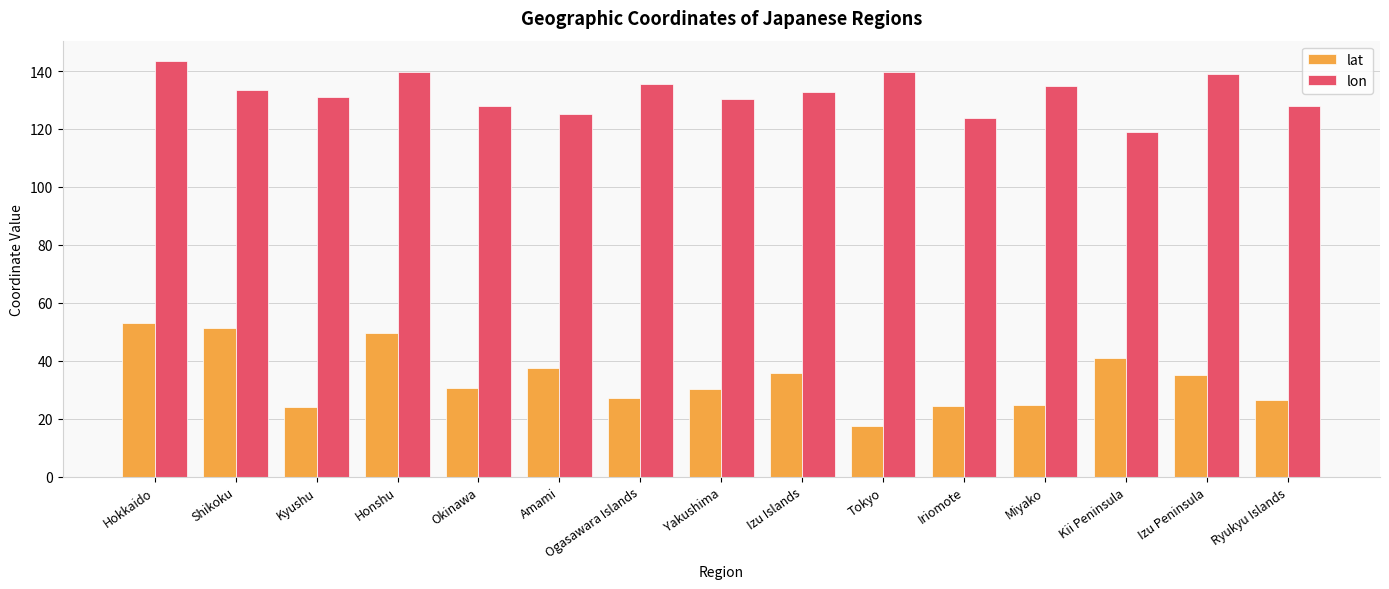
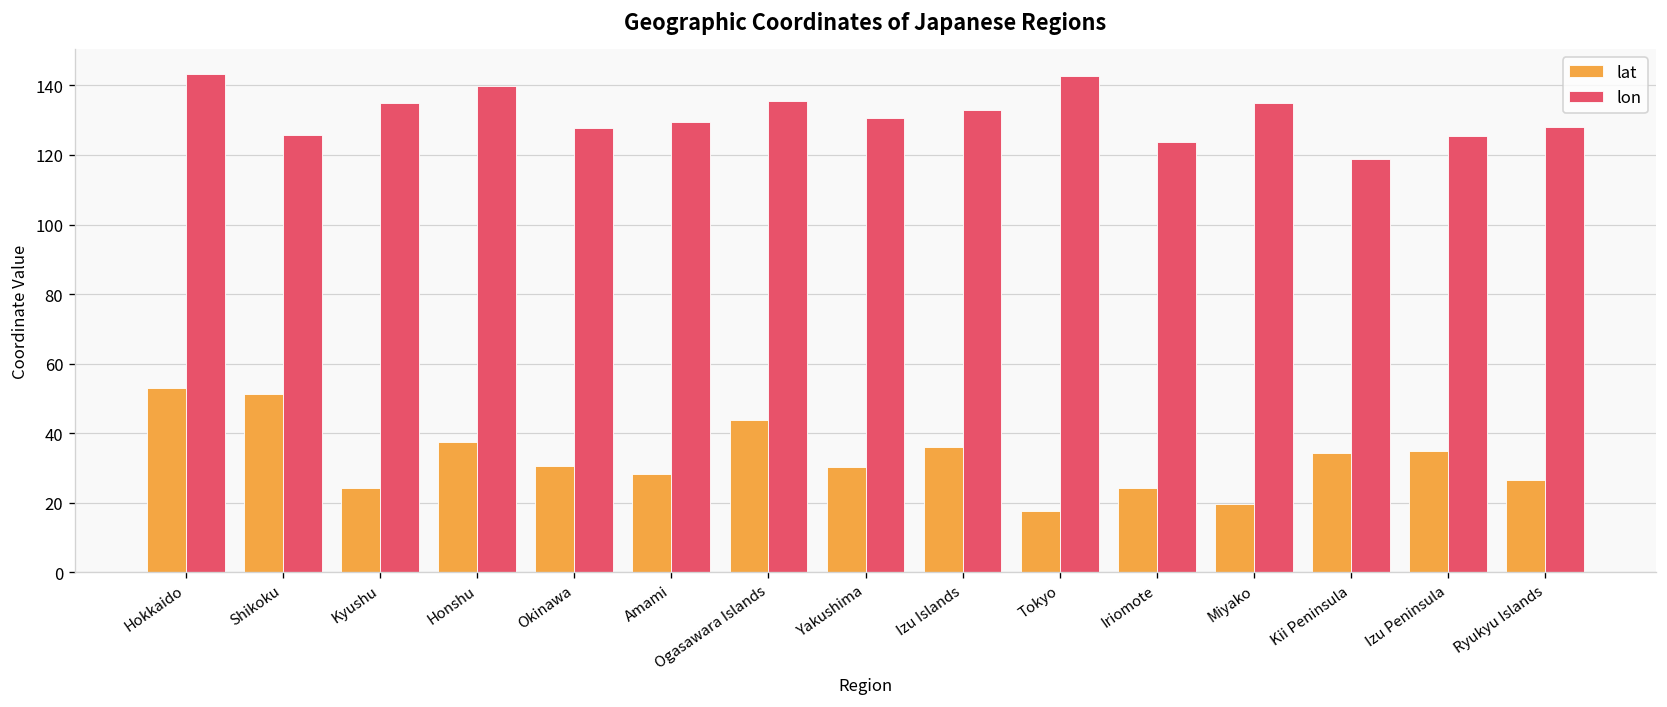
lon, Shikoku: 133 -> 126
lon, Kyushu: 131 -> 135
lat, Honshu: 49 -> 37
lat, Amami: 37 -> 28
lon, Amami: 125 -> 129
lat, Ogasawara Islands: 27 -> 44
lon, Tokyo: 140 -> 143
lat, Miyako: 25 -> 20
lat, Kii Peninsula: 41 -> 34
lon, Izu Peninsula: 139 -> 125
